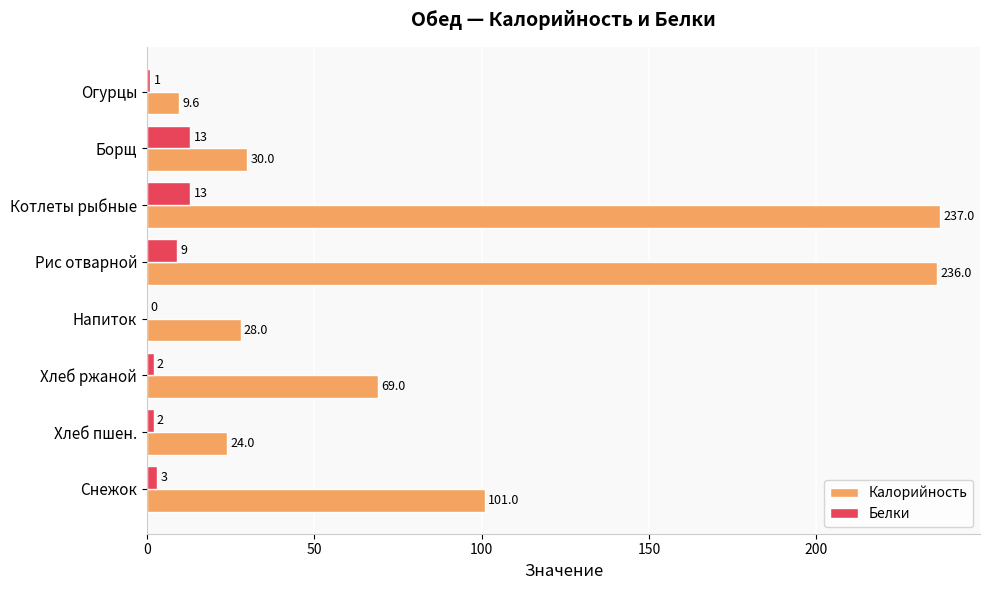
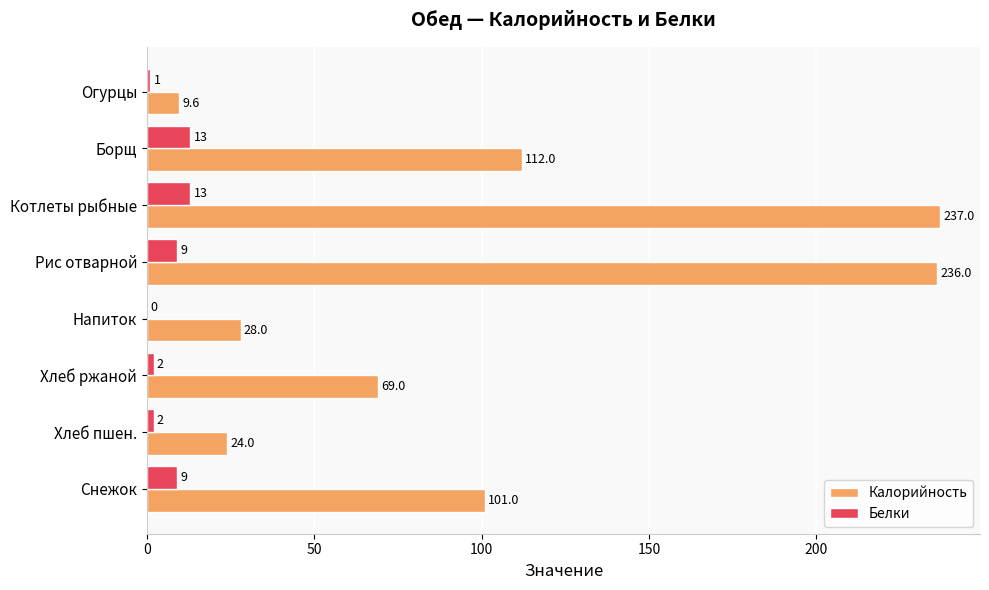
Калорийность, Борщ: 30.0 -> 112.0
Белки, Снежок: 3 -> 9
